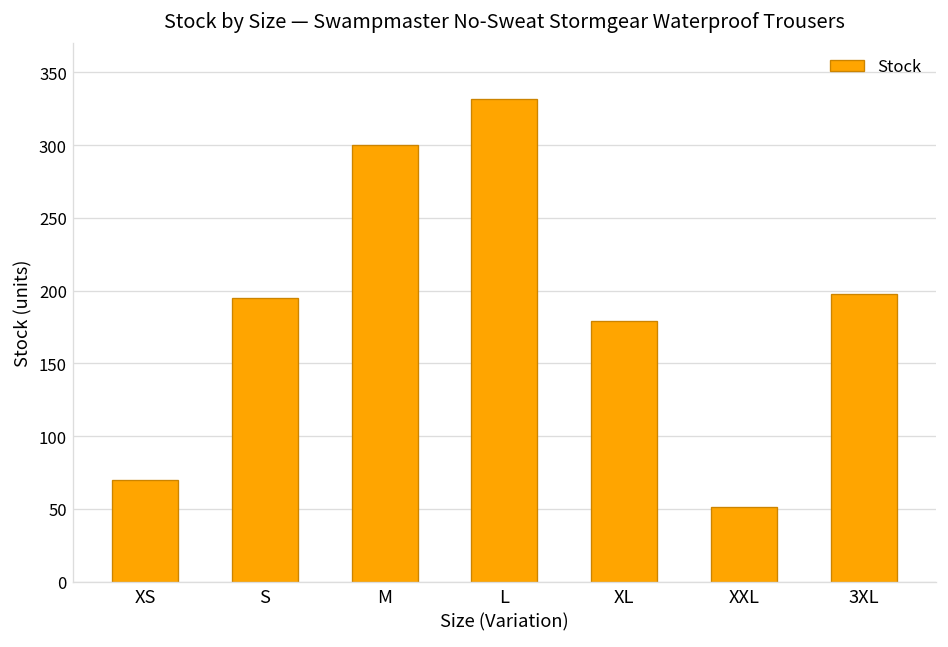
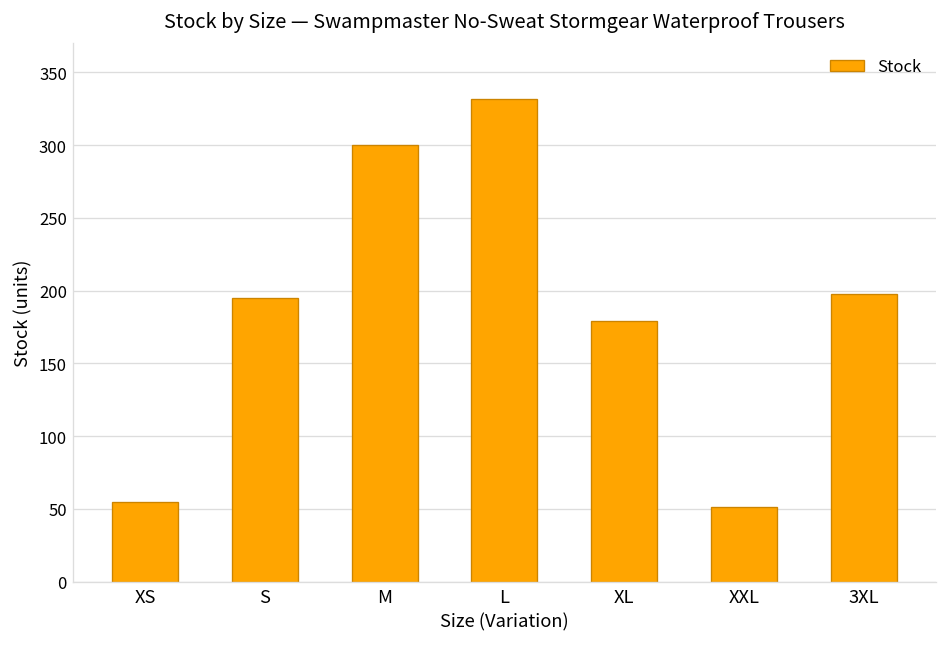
XS: 70 -> 55
